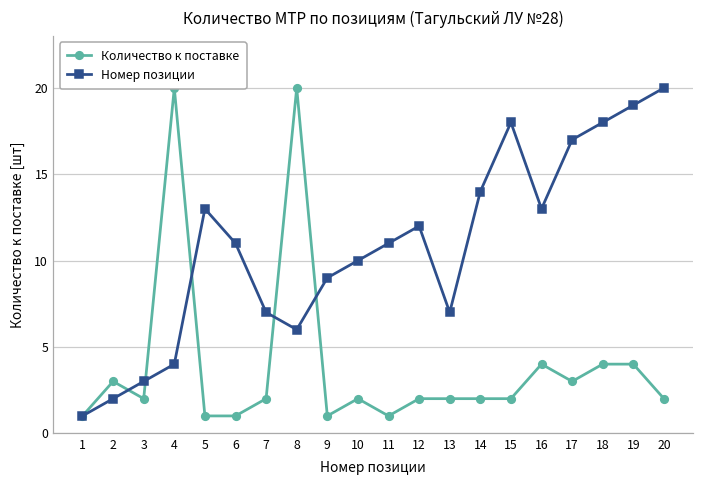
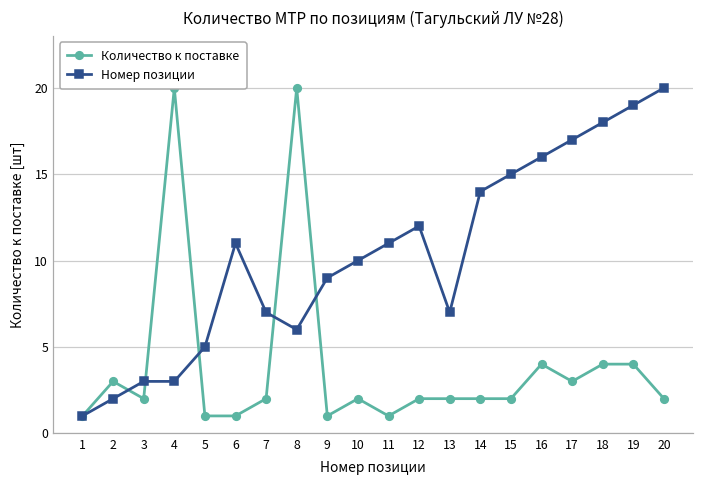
Номер позиции, 4: 4 -> 3
Номер позиции, 5: 13 -> 5
Номер позиции, 15: 18 -> 15
Номер позиции, 16: 13 -> 16
